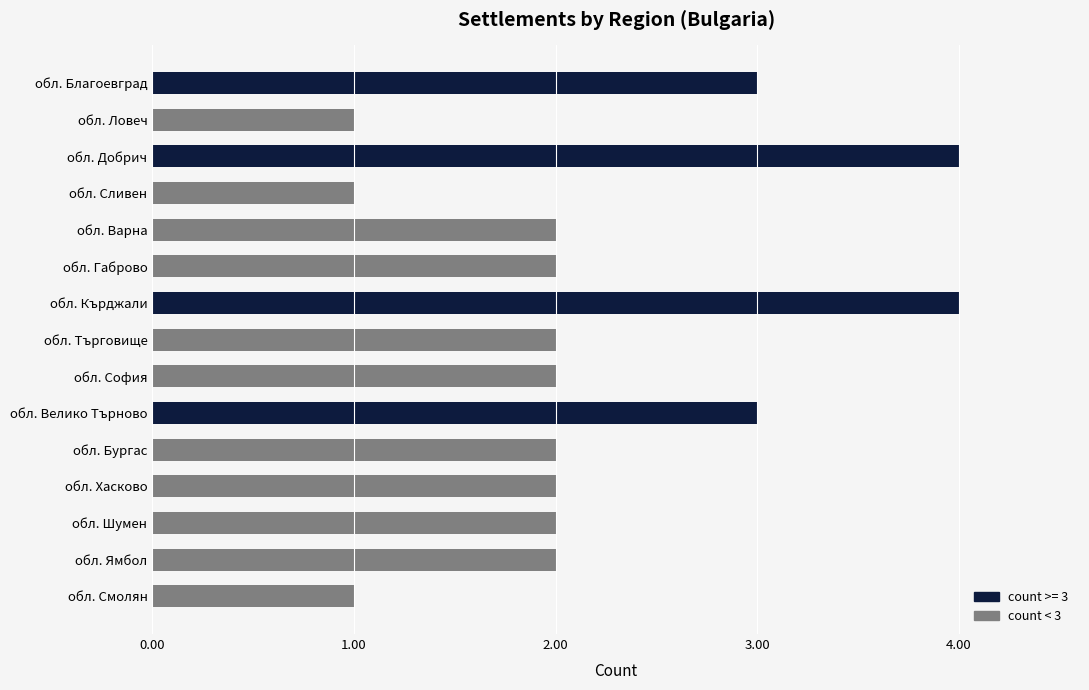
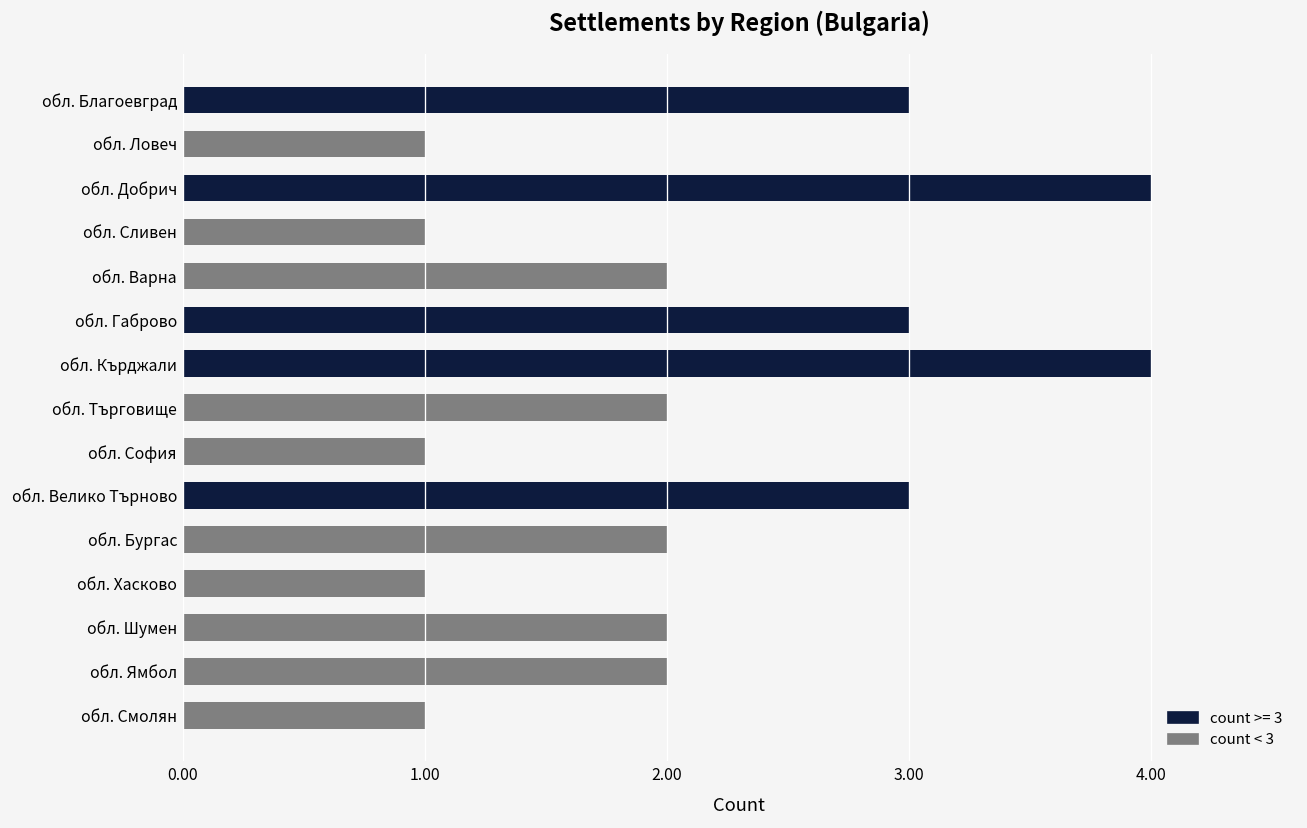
обл. Габрово: 2 -> 3
обл. София: 2 -> 1
обл. Хасково: 2 -> 1
